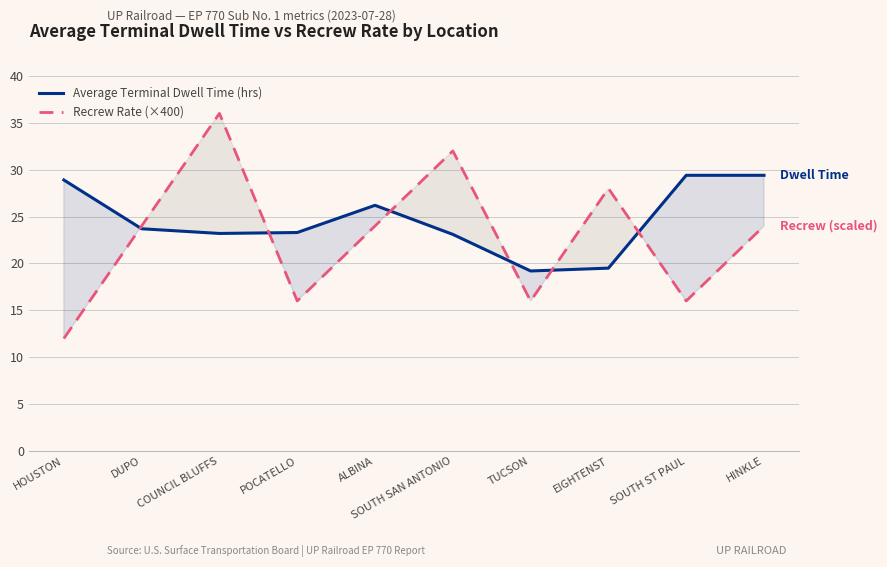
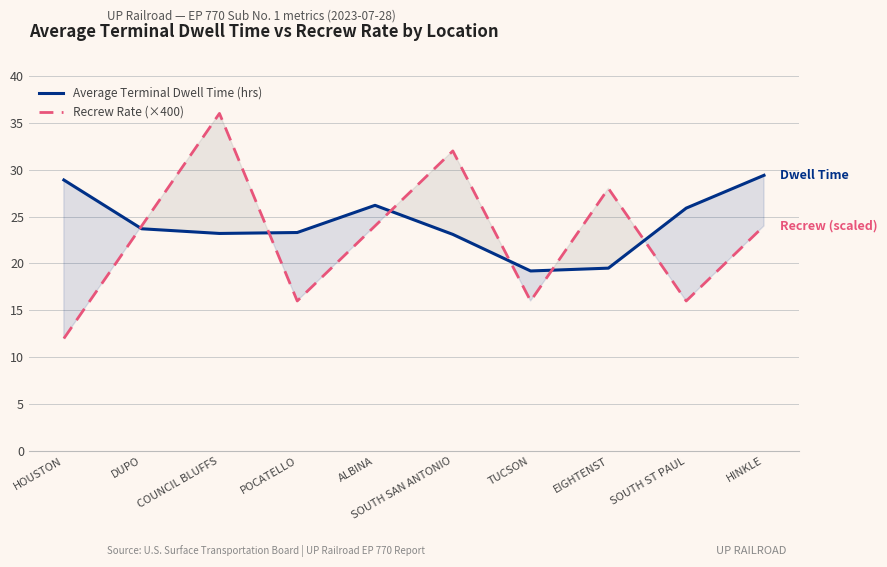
Average Terminal Dwell Time (hrs), SOUTH ST PAUL: 29 -> 26
